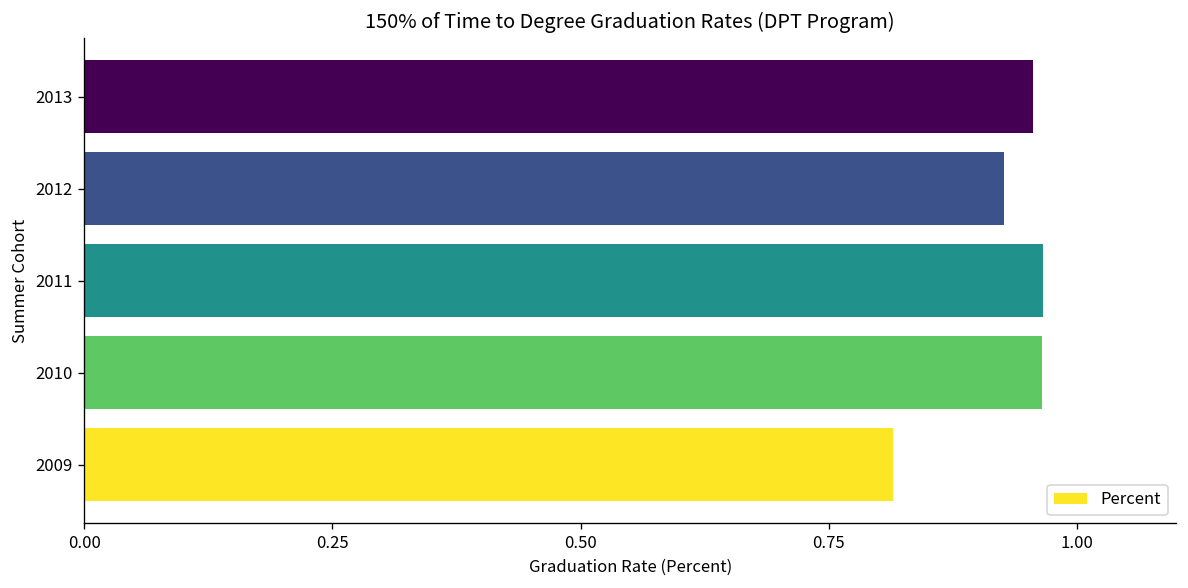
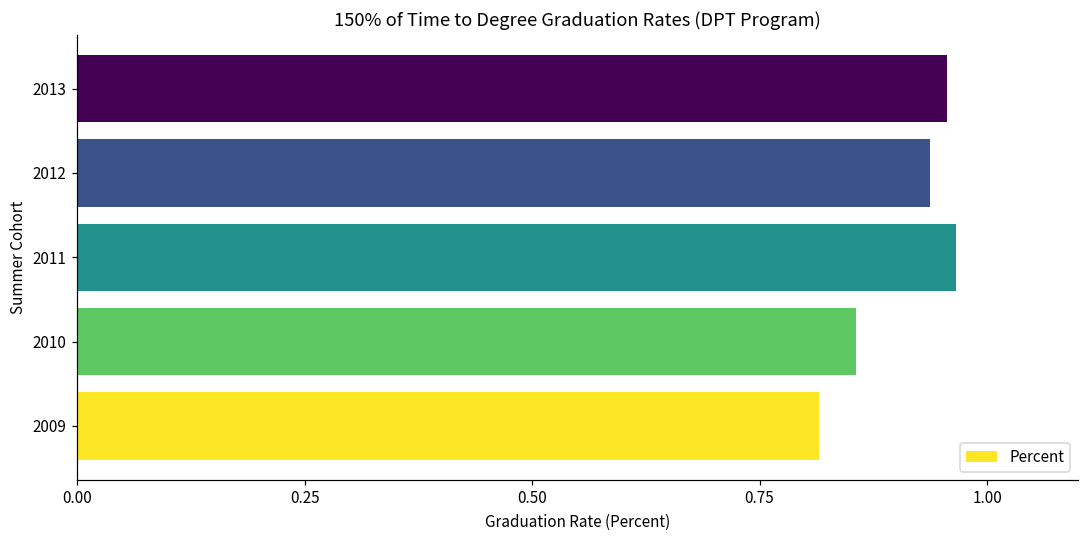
2012: 0.93 -> 0.94
2010: 0.97 -> 0.86
